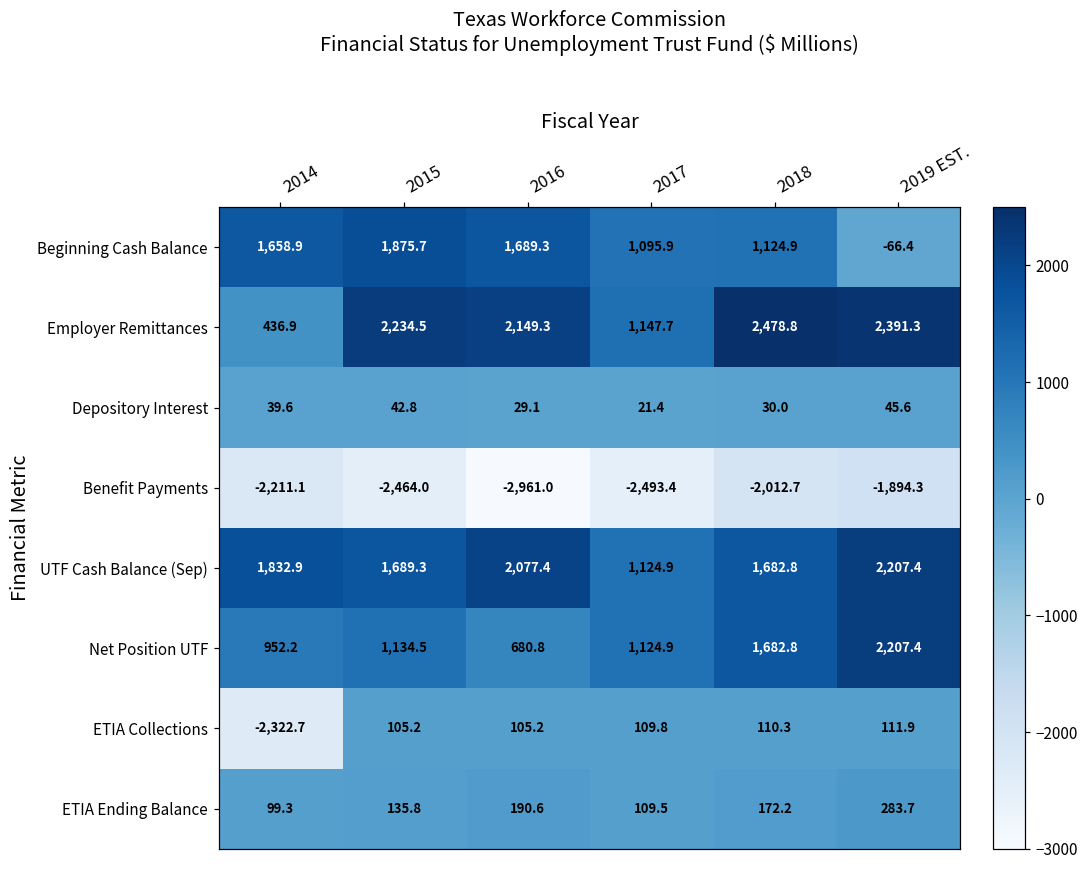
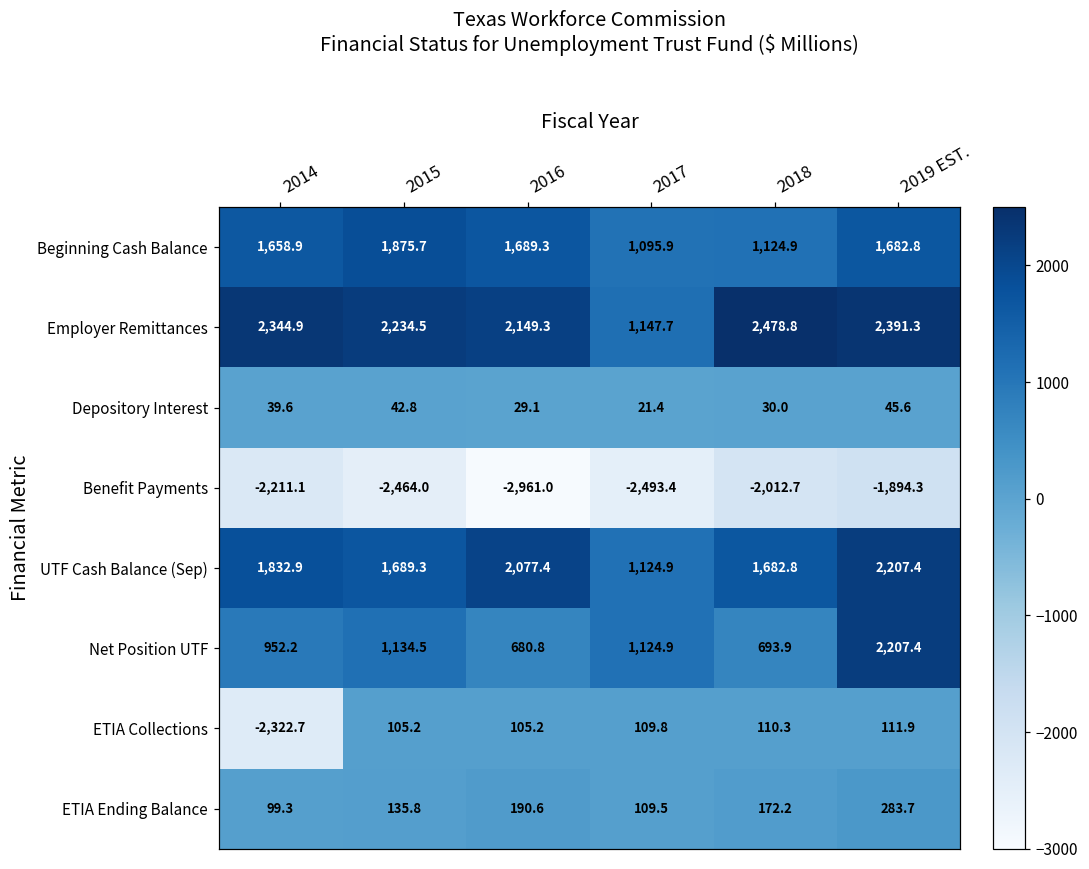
Beginning Cash Balance, 2019 EST.: -66.4 -> 1,682.8
Employer Remittances, 2014: 436.9 -> 2,344.9
Net Position UTF, 2018: 1,682.8 -> 693.9
